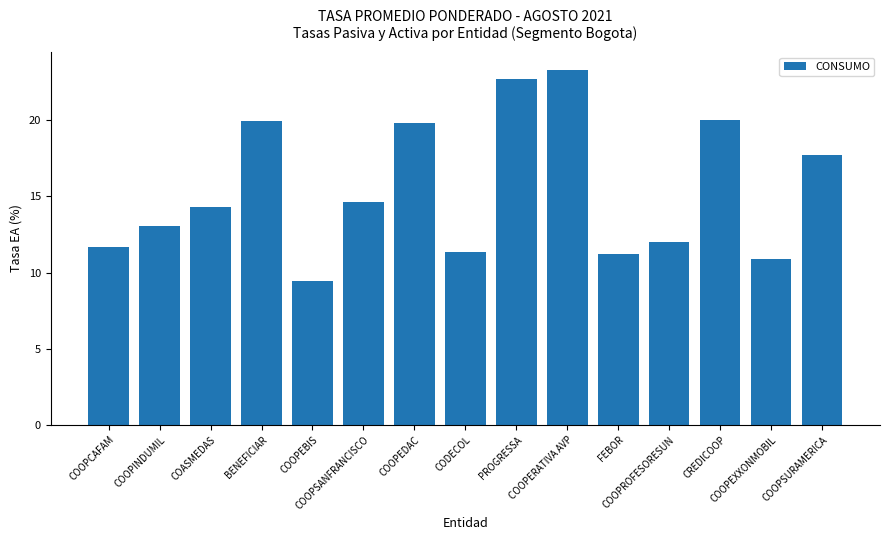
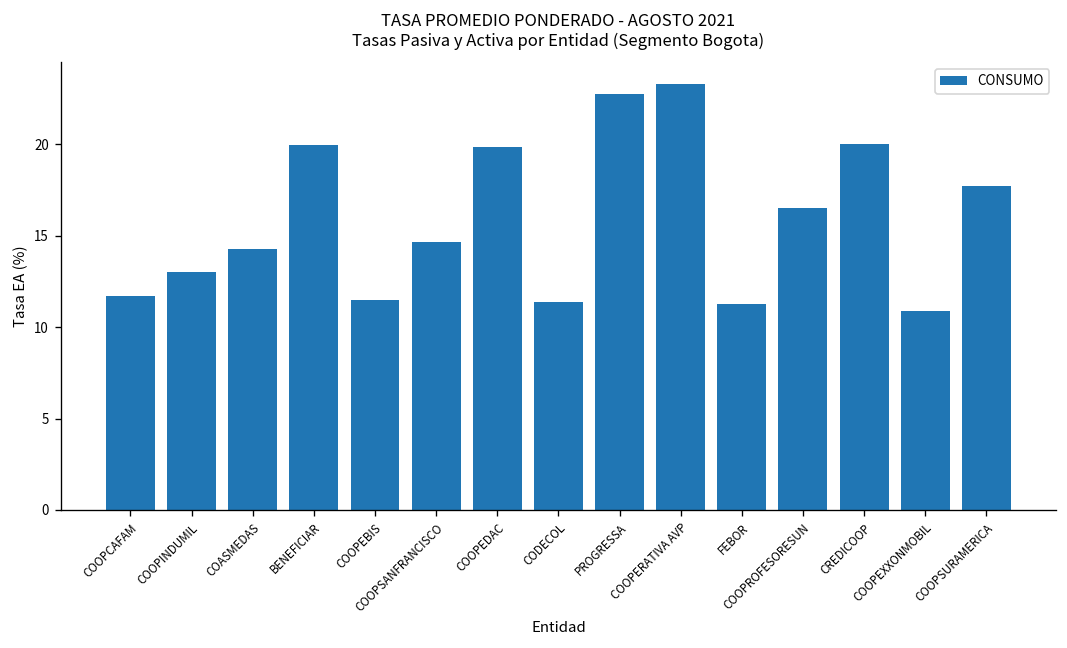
COOPEBIS: 9.5 -> 11.5
COOPROFESORESUN: 12.0 -> 16.5
